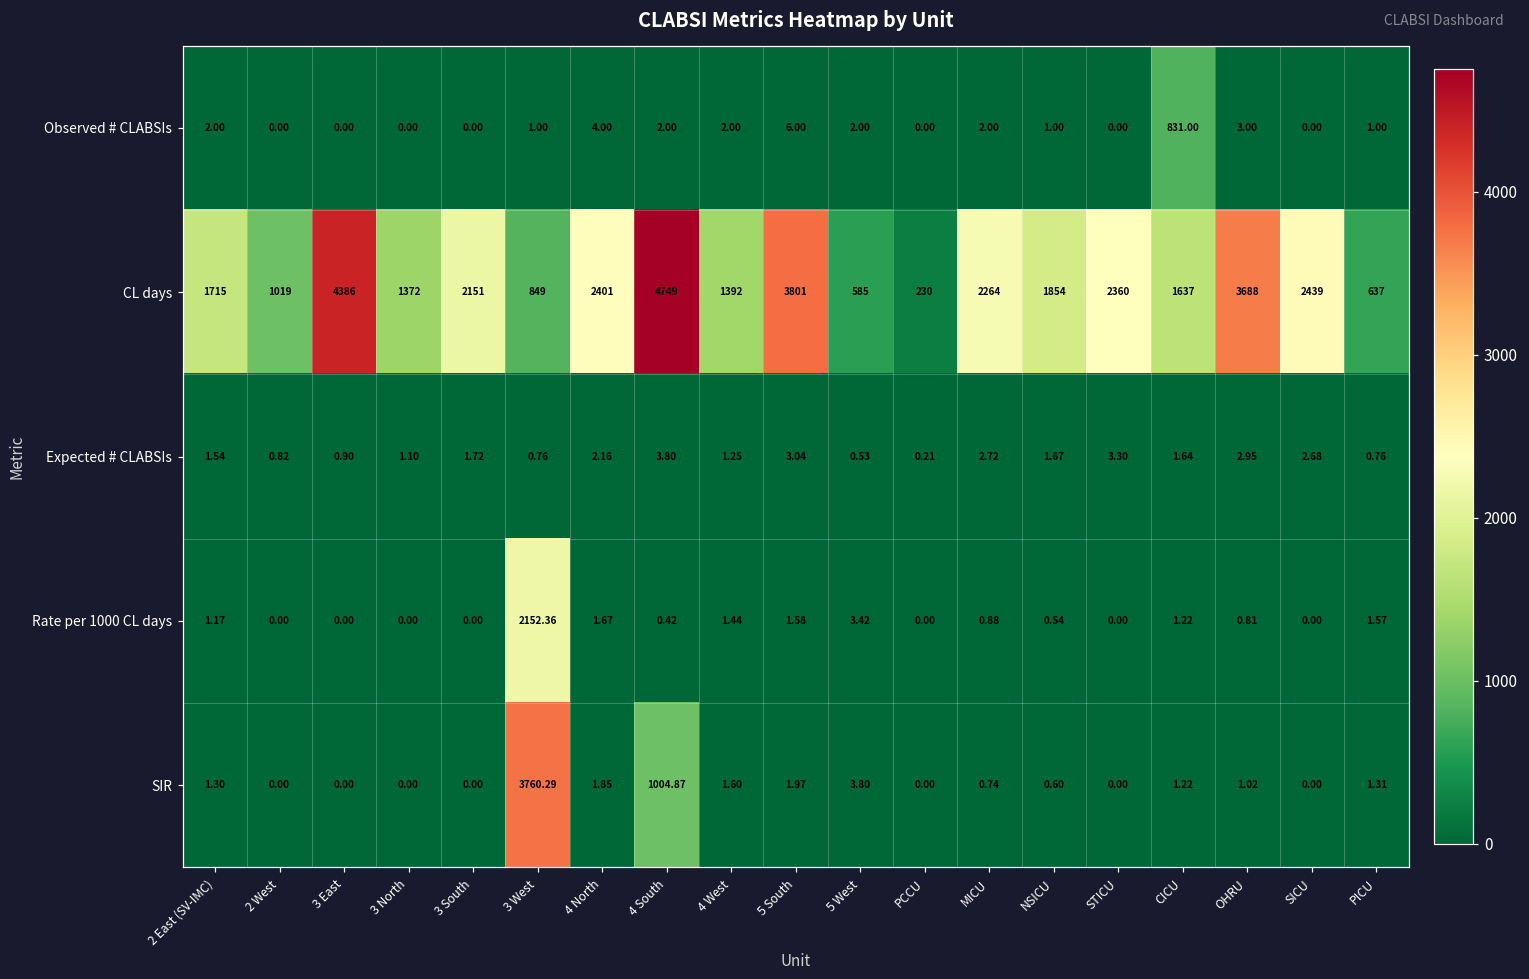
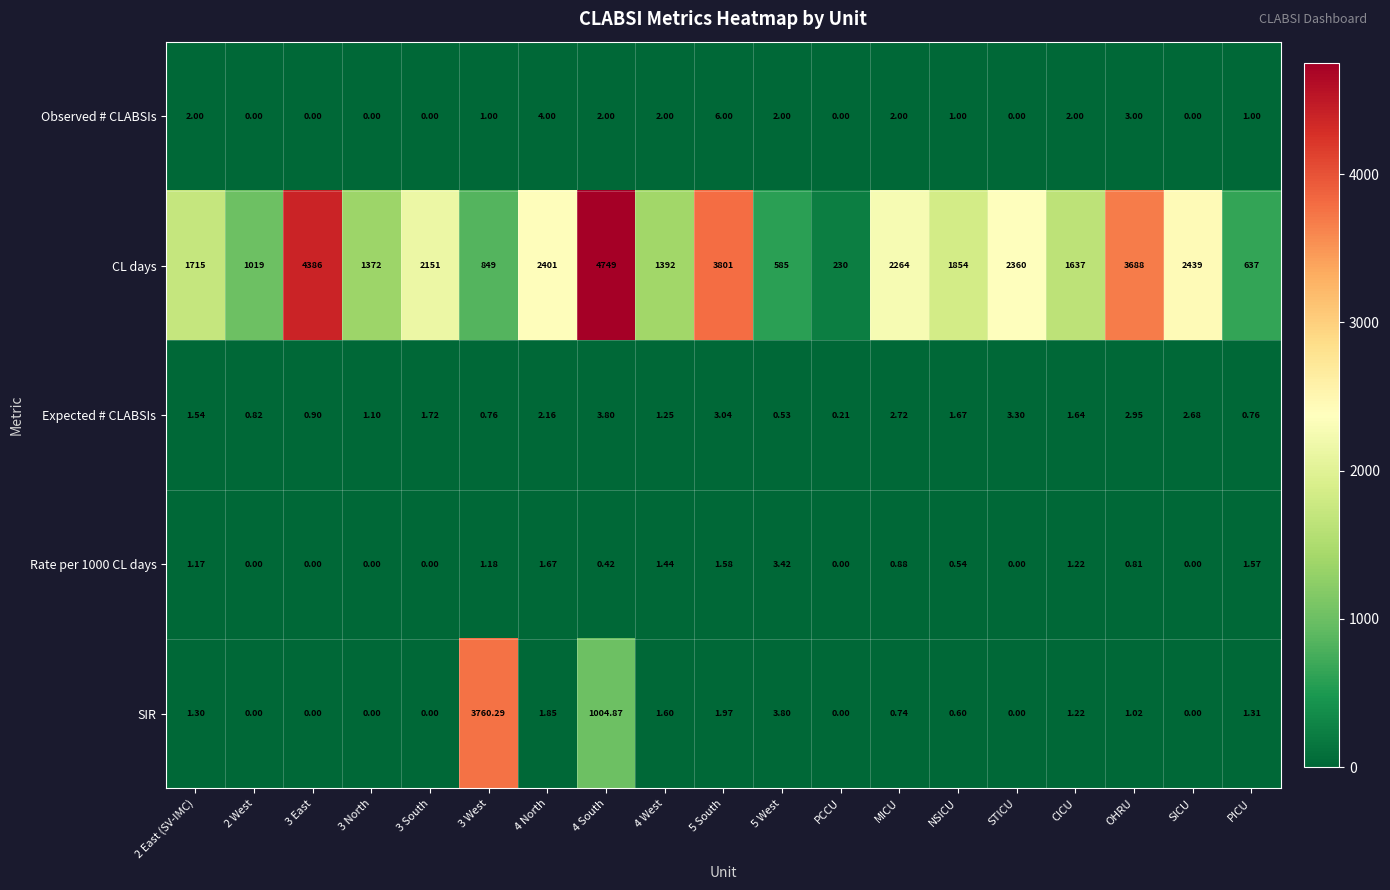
Observed # CLABSIs, CICU: 831.00 -> 2.00
Rate per 1000 CL days, 3 West: 2152.36 -> 1.18
